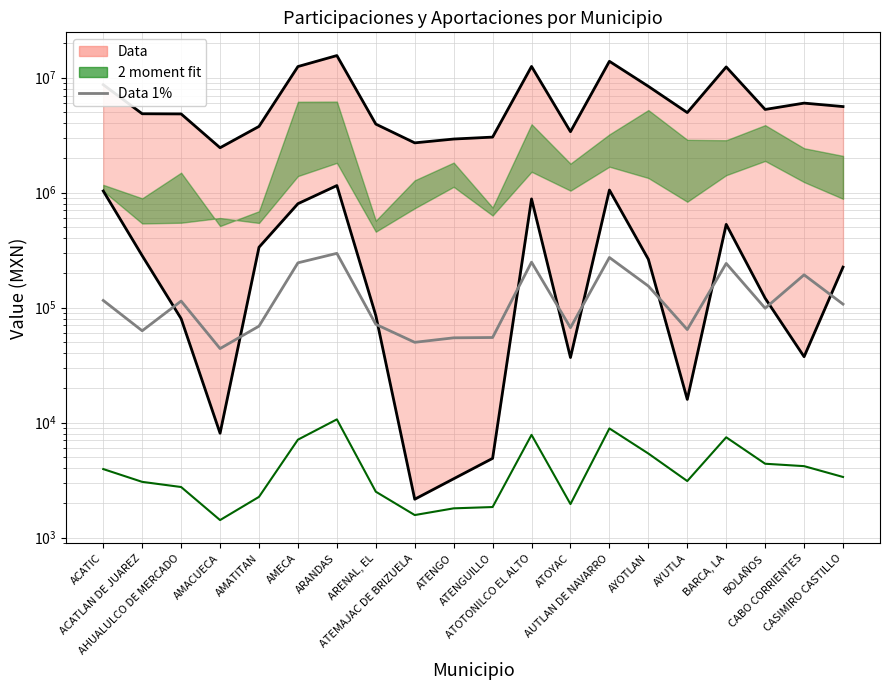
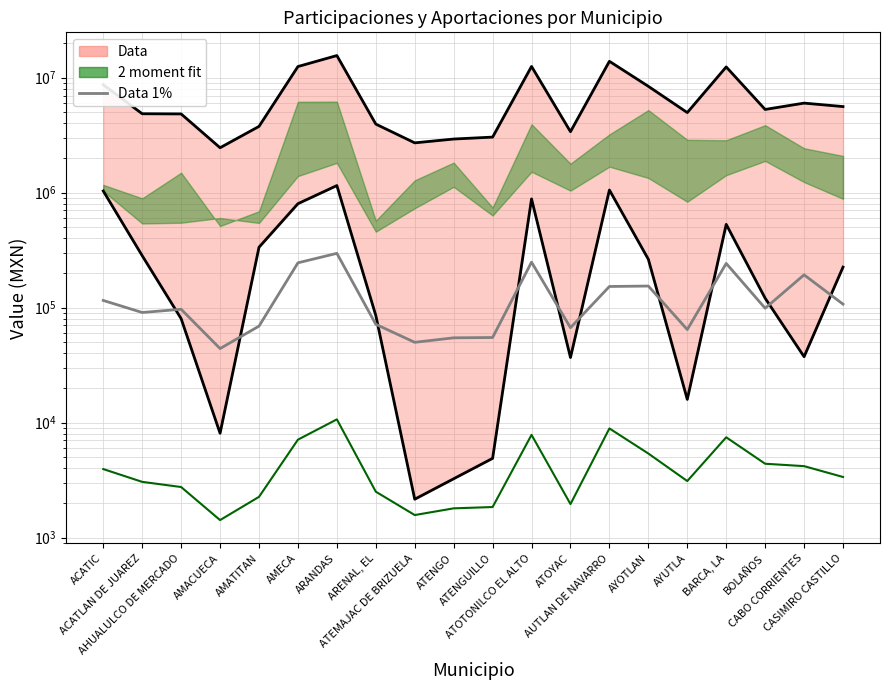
Data 1%, ACATLAN DE JUAREZ: 60000 -> 90000
Data 1%, AHUALULCO DE MERCADO: 110000 -> 100000
Data 1%, AUTLAN DE NAVARRO: 270000 -> 150000
